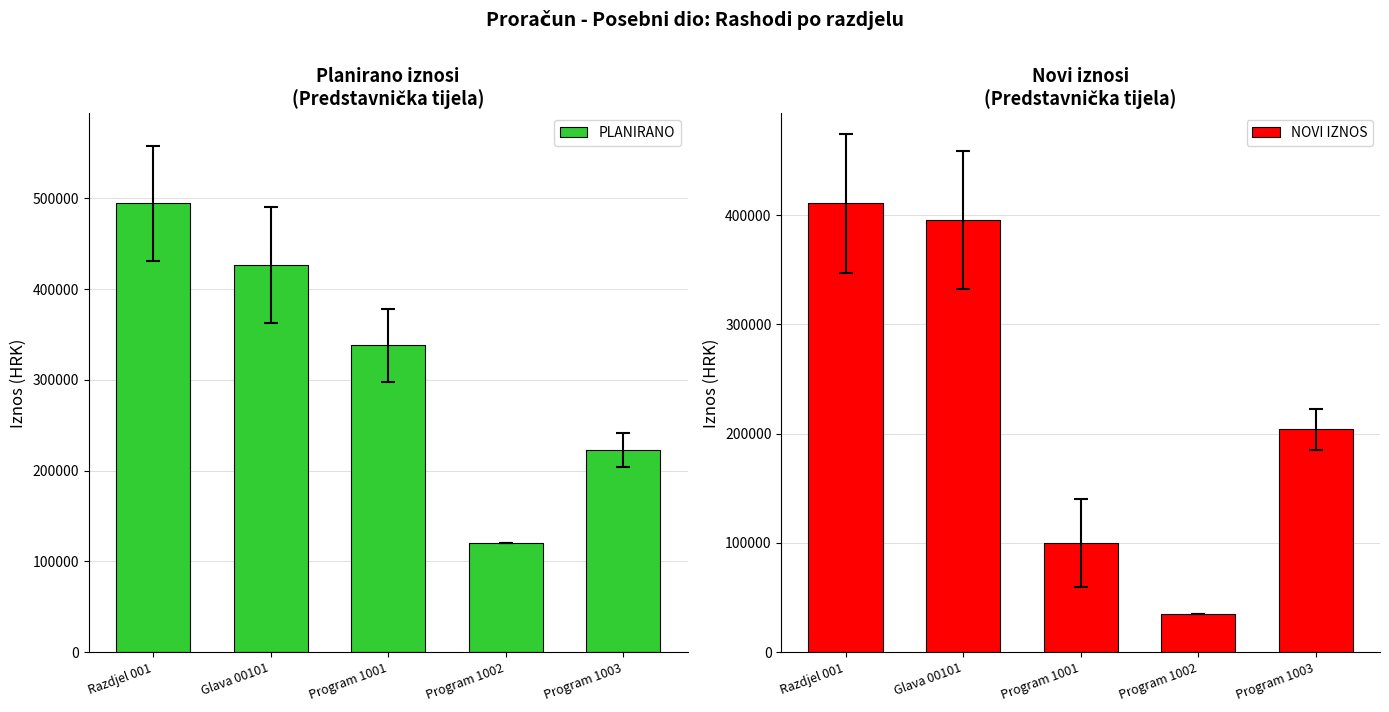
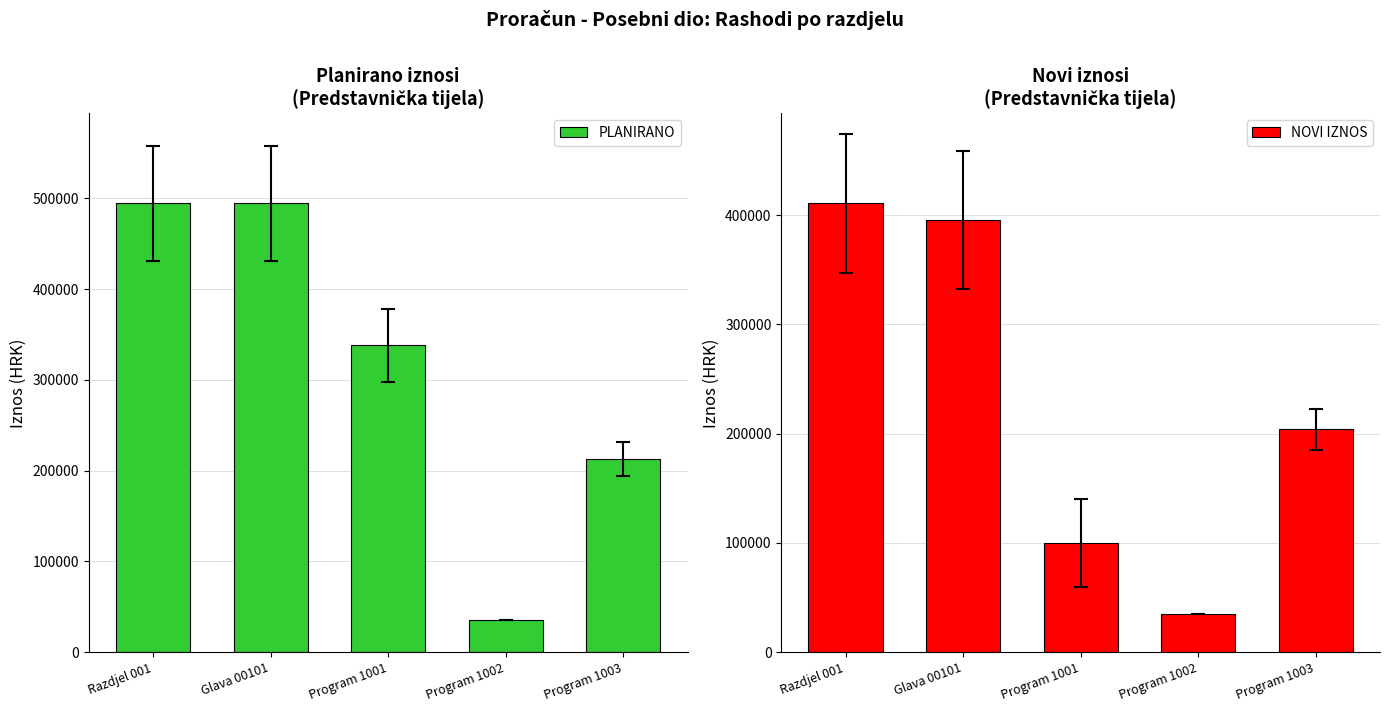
Planirano iznosi (Predstavnička tijela), PLANIRANO, Glava 00101: 430000 -> 490000
Planirano iznosi (Predstavnička tijela), PLANIRANO, Program 1002: 120000 -> 40000
Planirano iznosi (Predstavnička tijela), PLANIRANO, Program 1003: 220000 -> 210000
